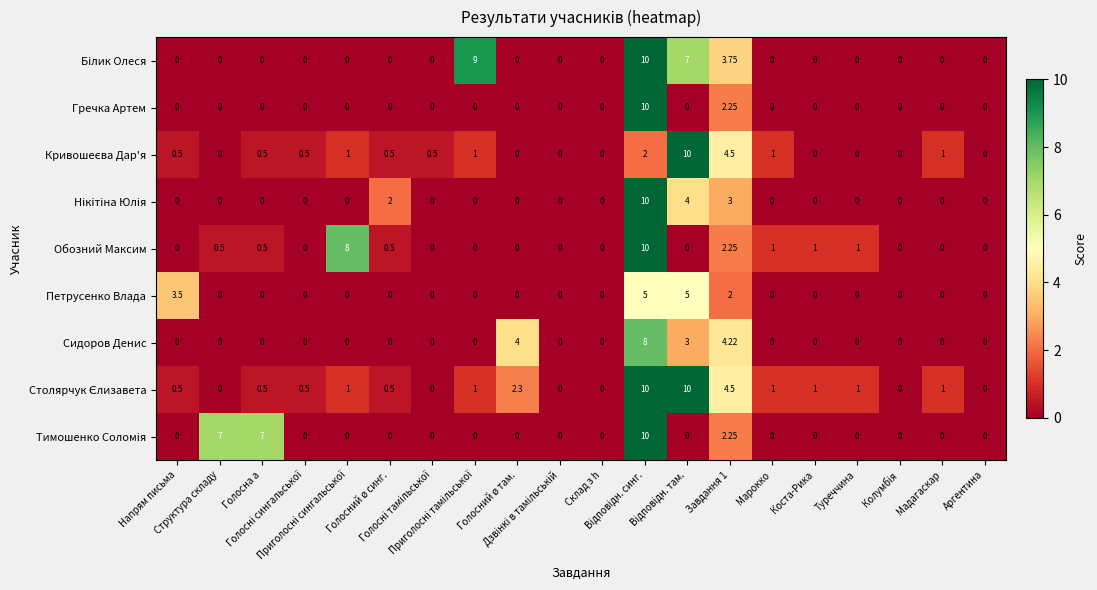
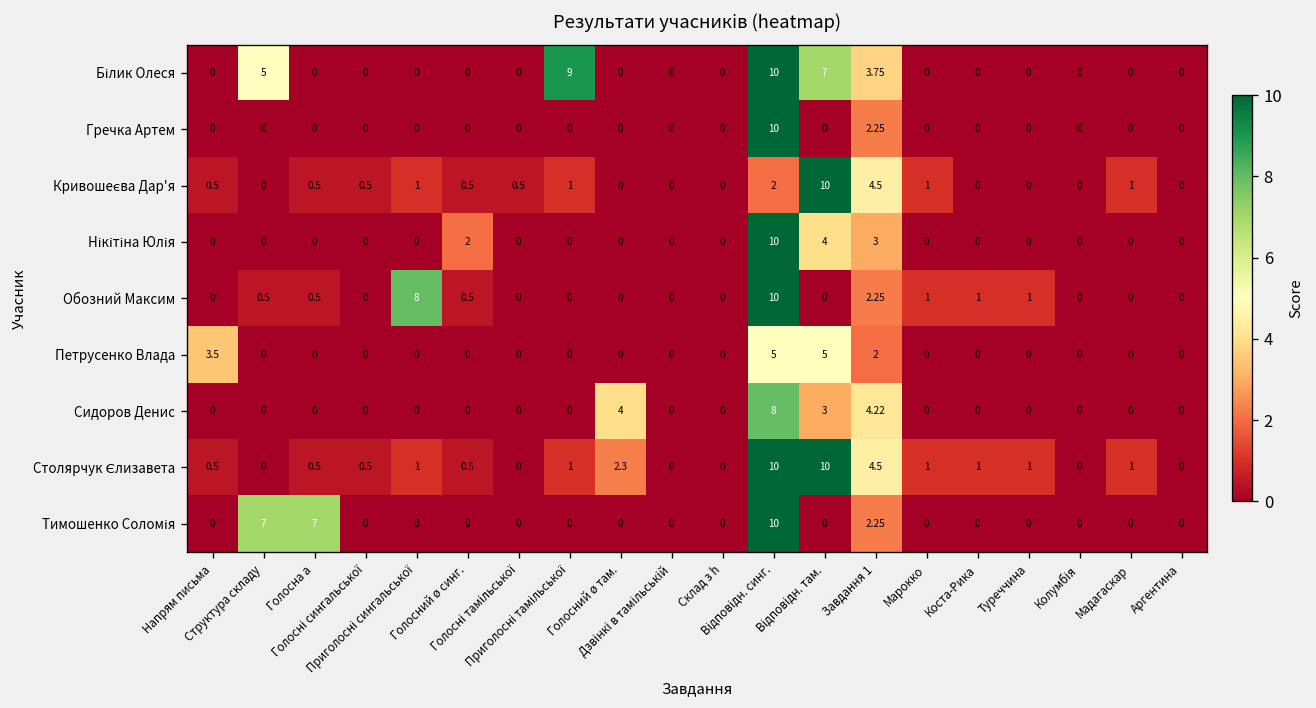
Білик Олеся, Структура складу: 0 -> 5
